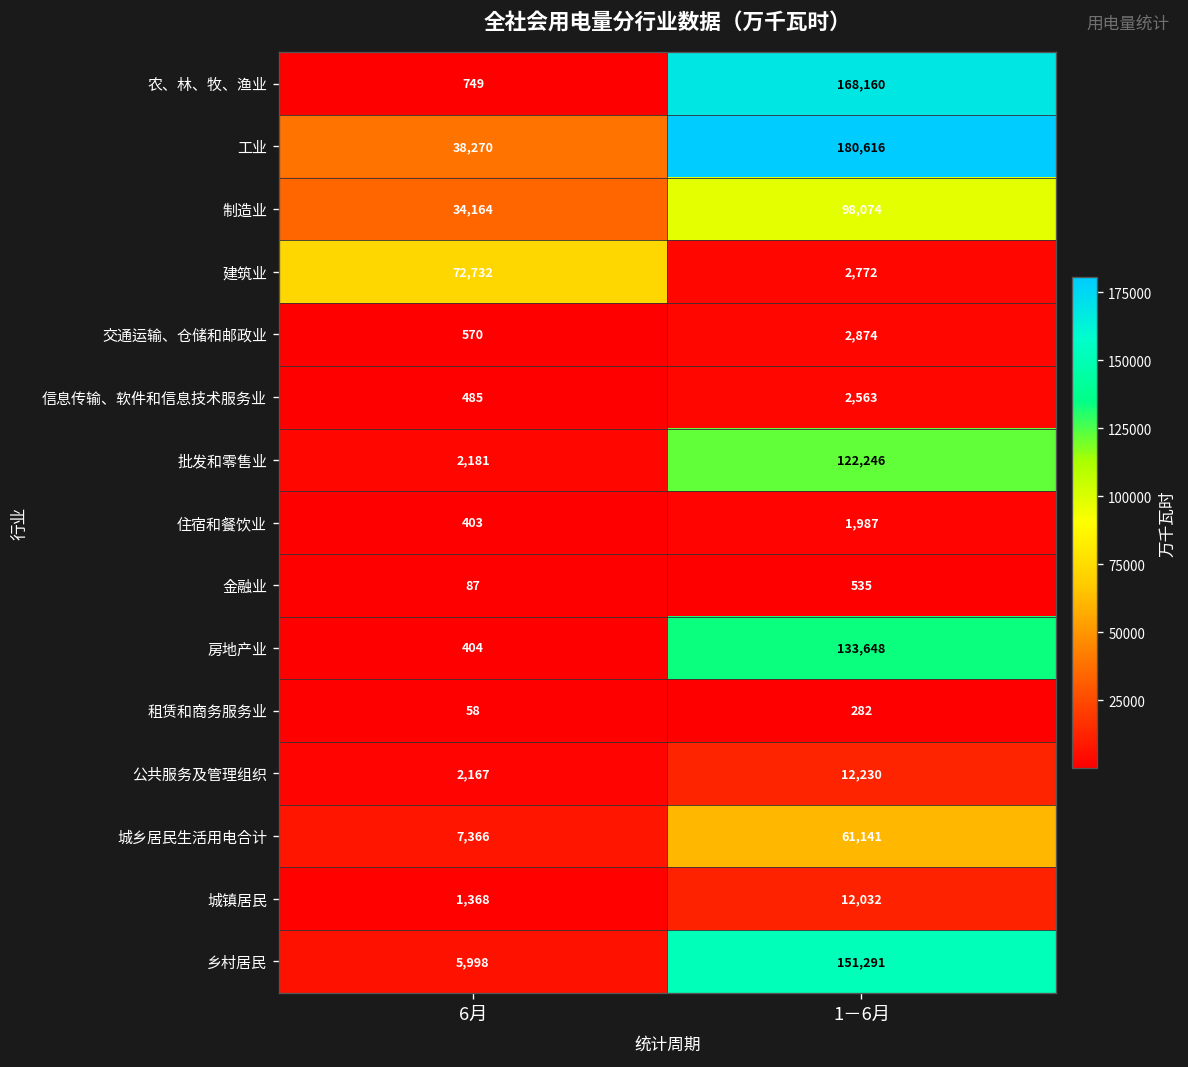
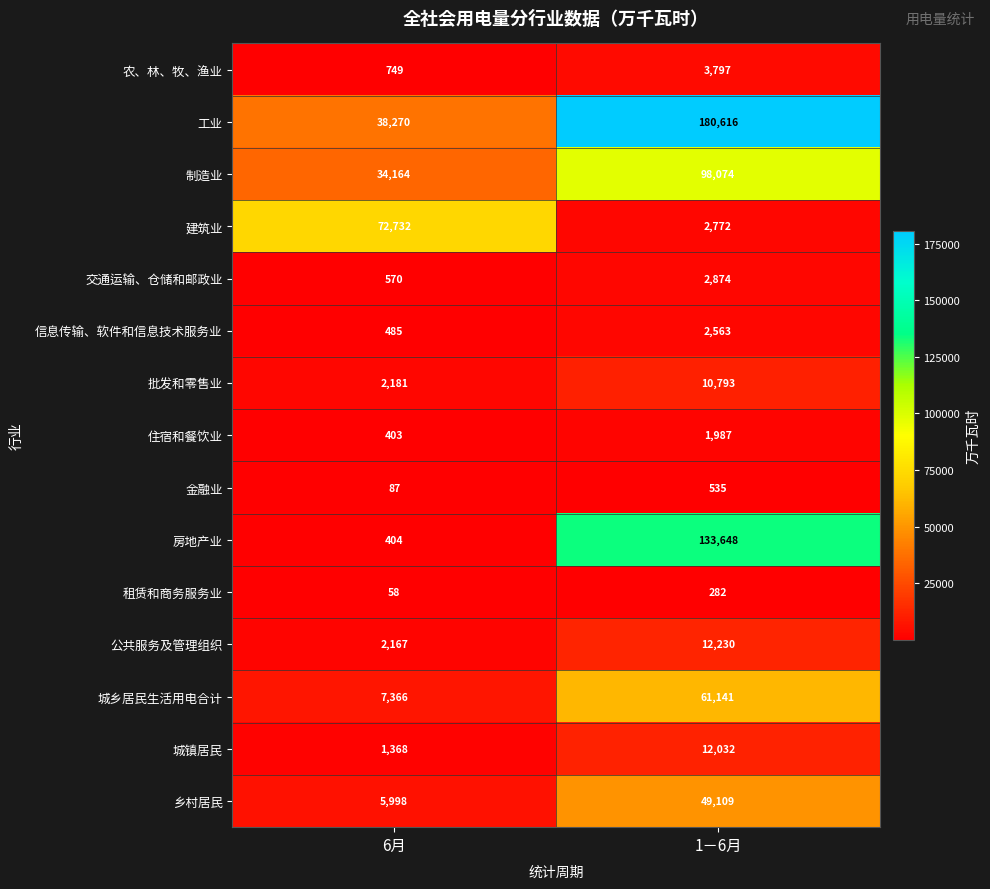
农、林、牧、渔业, 1－6月: 168,160 -> 3,797
批发和零售业, 1－6月: 122,246 -> 10,793
乡村居民, 1－6月: 151,291 -> 49,109
